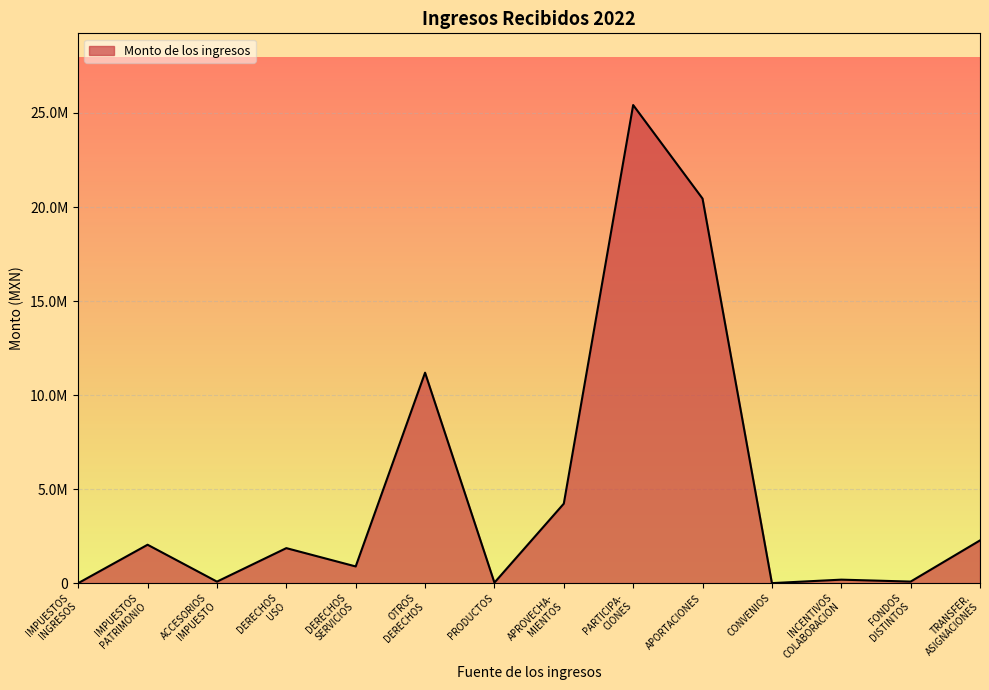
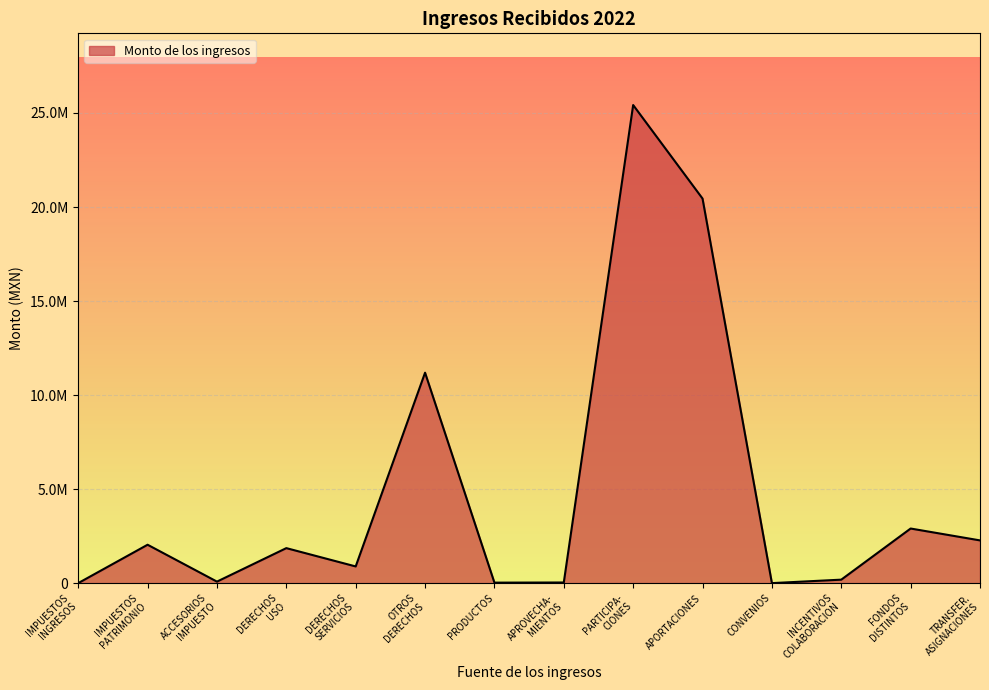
APROVECHA- MIENTOS: 4200000 -> 0
FONDOS DISTINTOS: 100000 -> 2900000
